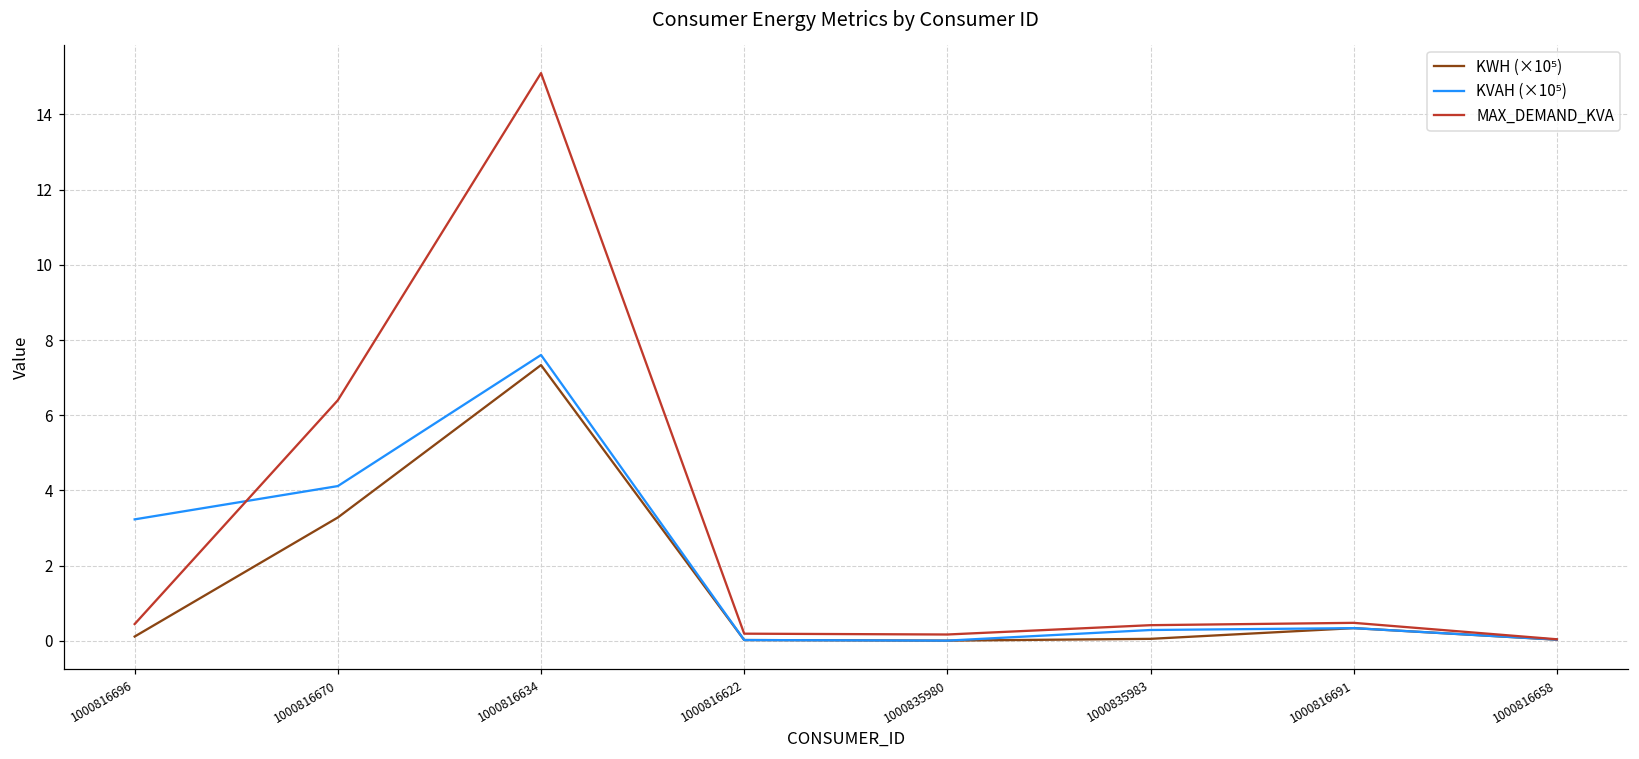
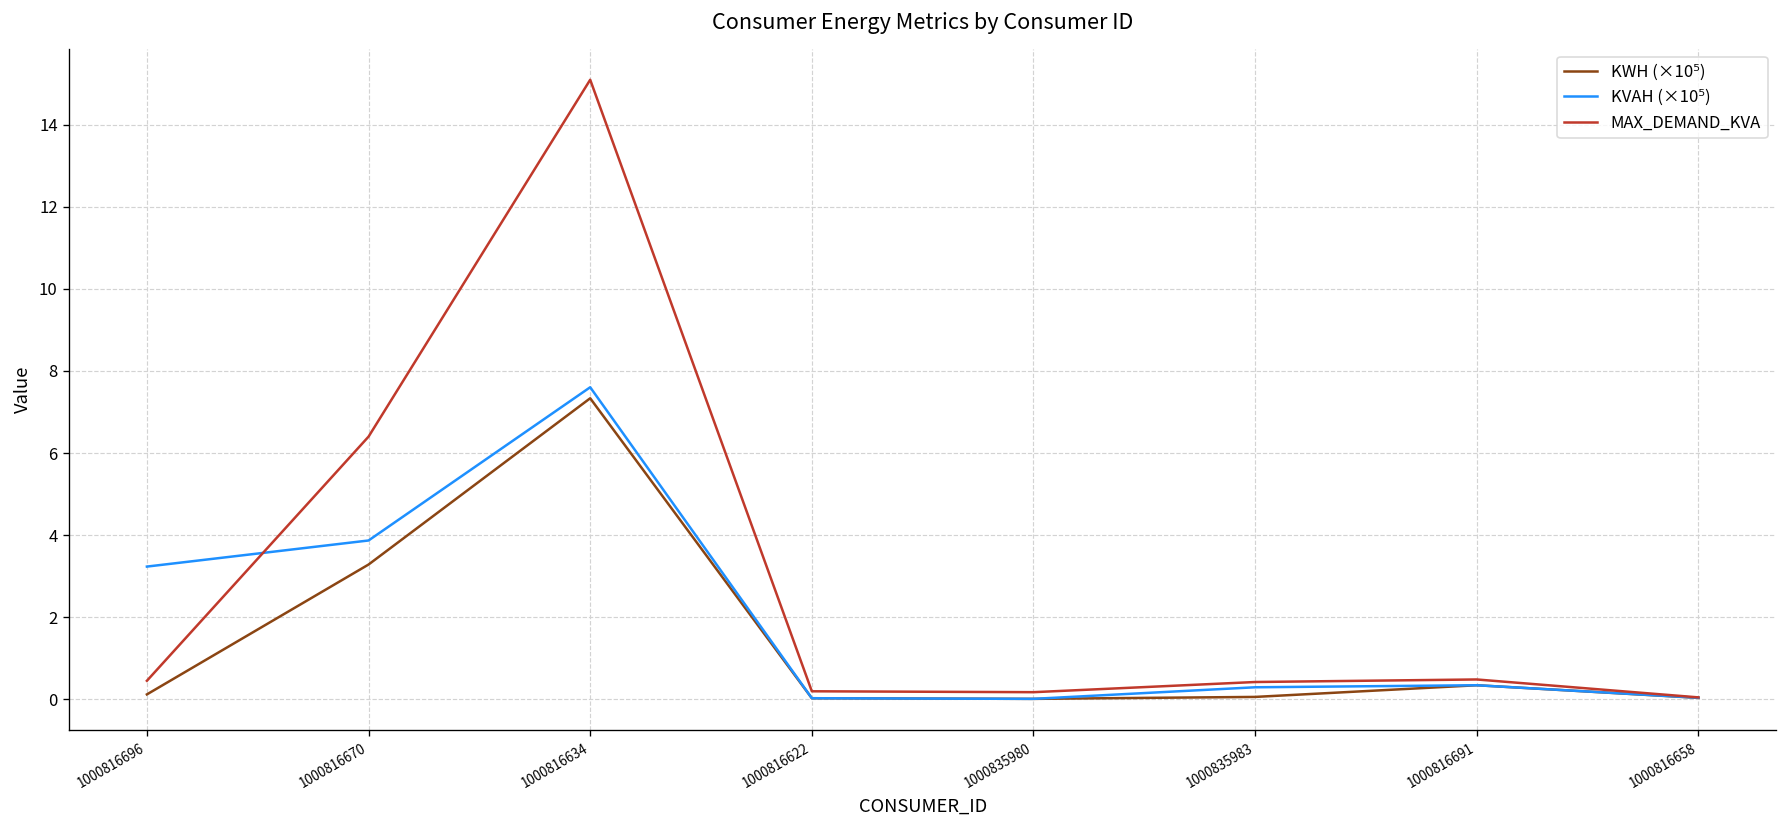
KVAH (×10⁵), 1000816670: 4.1 -> 3.9
